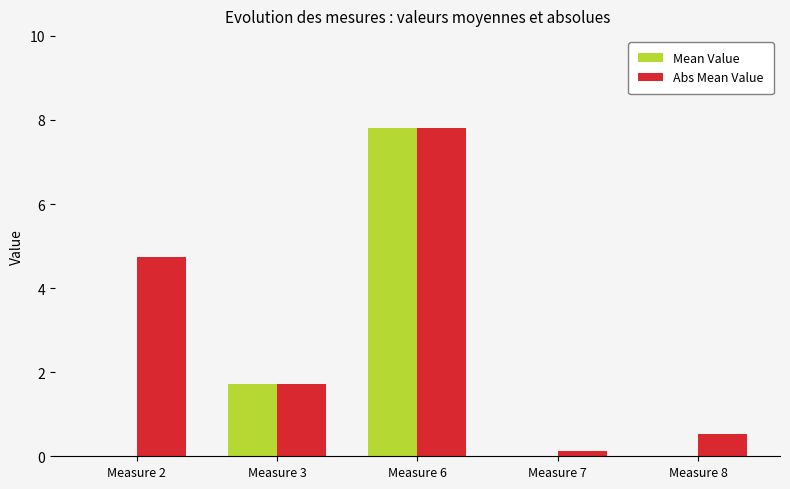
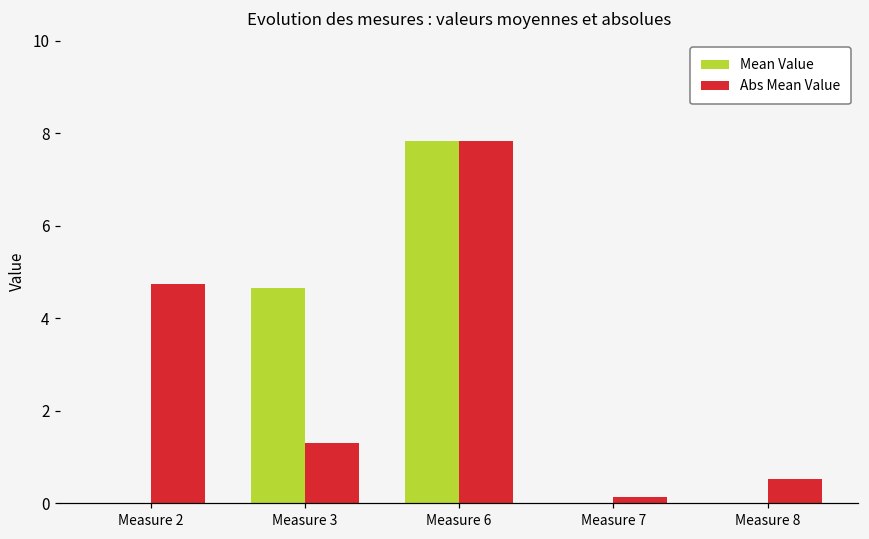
Mean Value, Measure 3: 1.7 -> 4.7
Abs Mean Value, Measure 3: 1.7 -> 1.3
